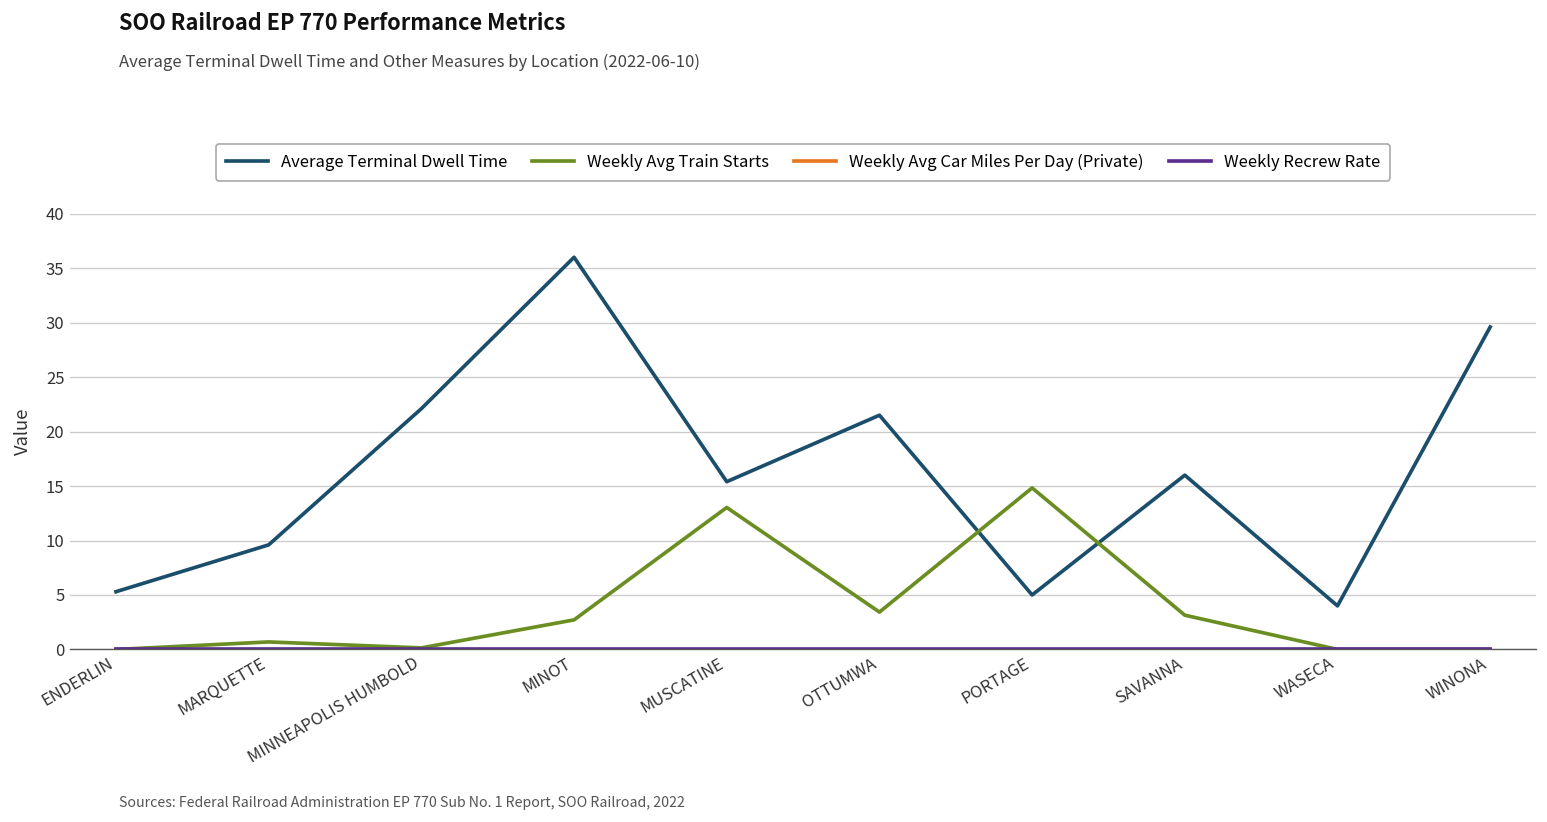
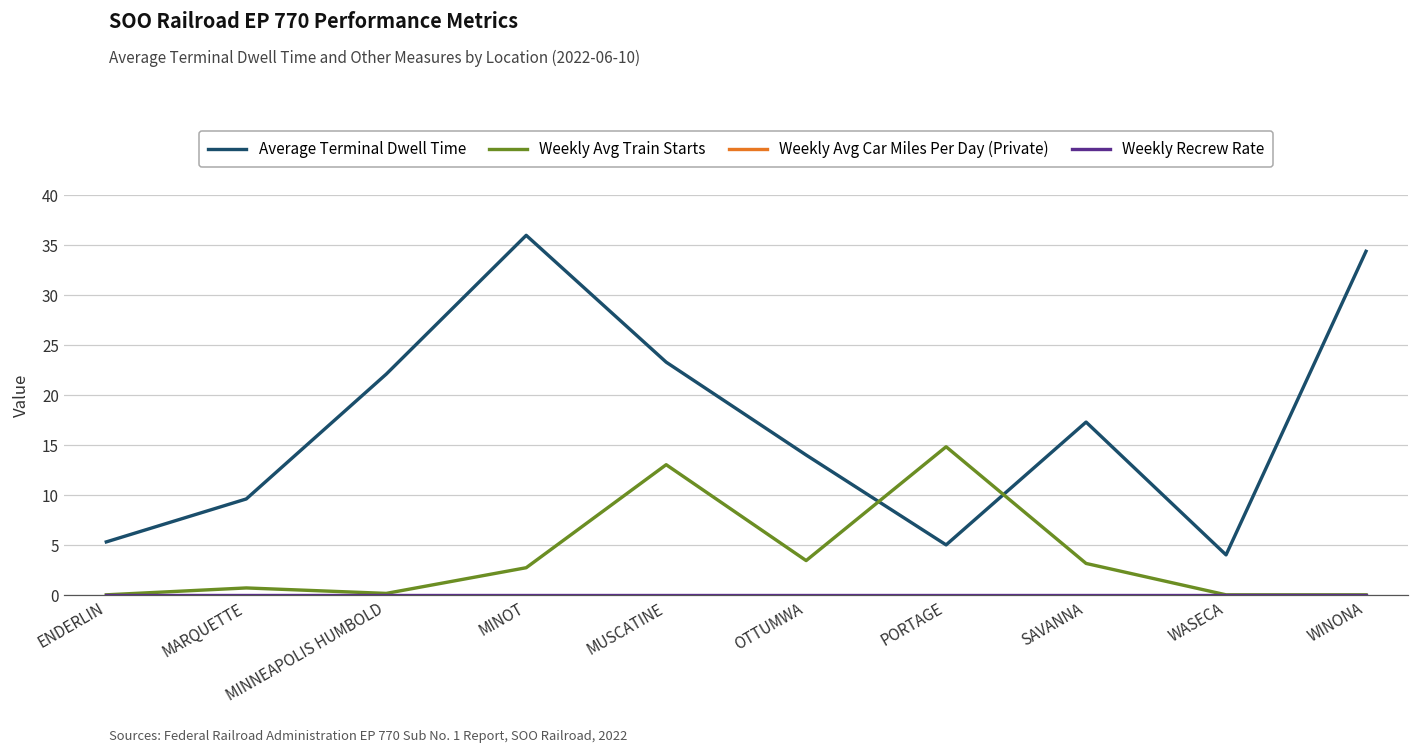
Average Terminal Dwell Time, MUSCATINE: 15 -> 23
Average Terminal Dwell Time, OTTUMWA: 22 -> 14
Average Terminal Dwell Time, SAVANNA: 16 -> 17
Average Terminal Dwell Time, WINONA: 30 -> 34
